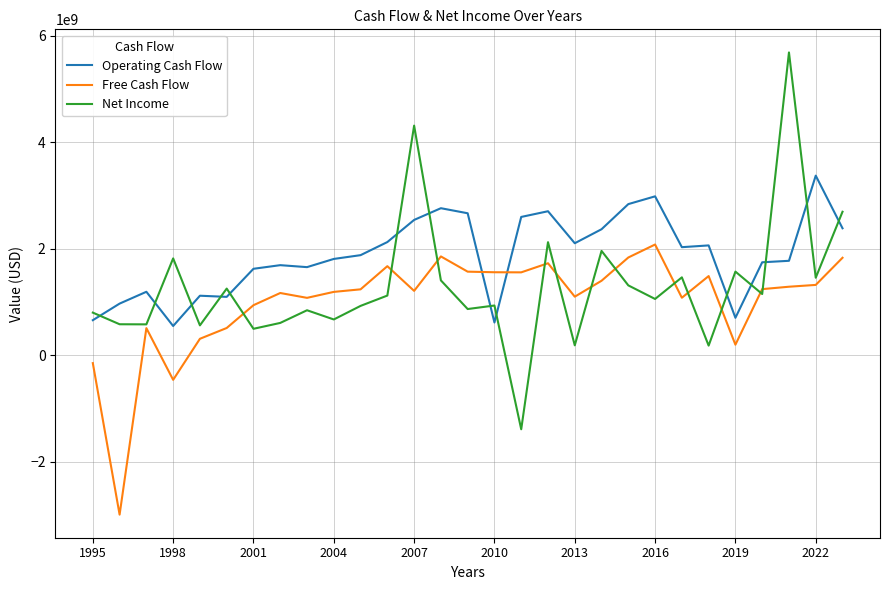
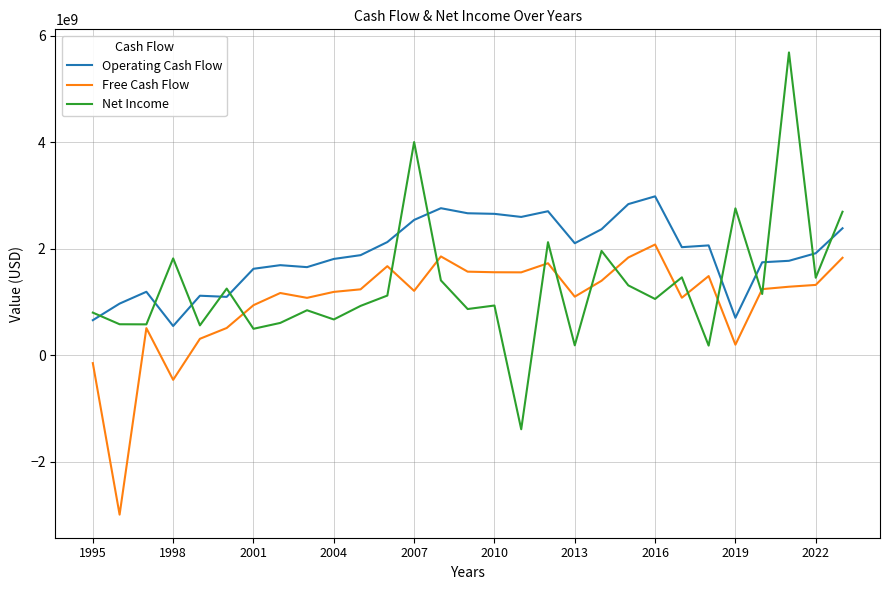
Net Income, 2007: 4300000000 -> 4000000000
Operating Cash Flow, 2010: 600000000 -> 2700000000
Net Income, 2019: 1600000000 -> 2800000000
Operating Cash Flow, 2022: 3400000000 -> 1900000000
